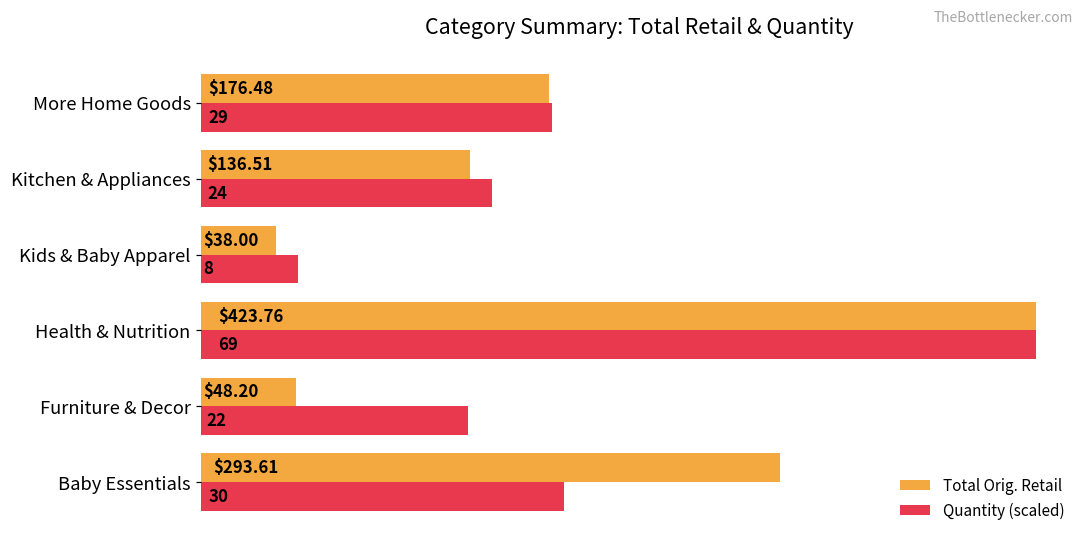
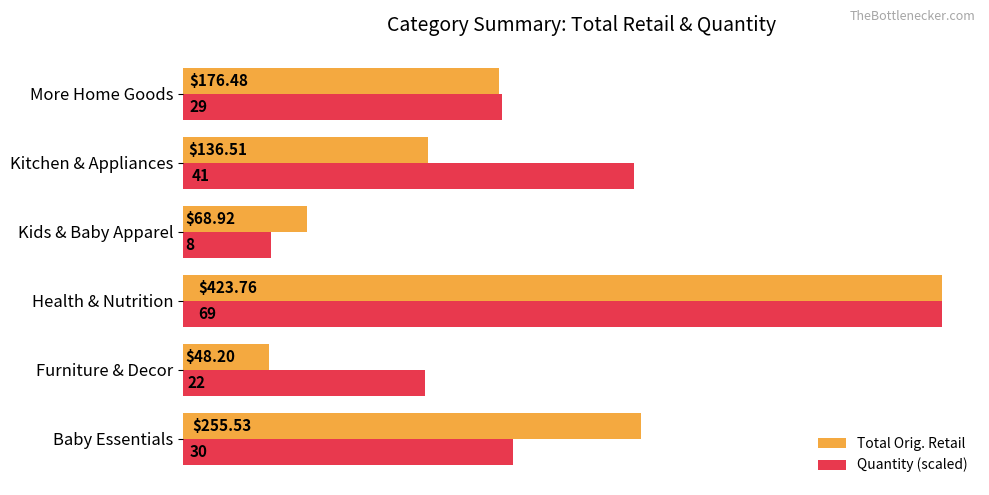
Quantity (scaled), Kitchen & Appliances: 24 -> 41
Total Orig. Retail, Kids & Baby Apparel: $38.00 -> $68.92
Total Orig. Retail, Baby Essentials: $293.61 -> $255.53
